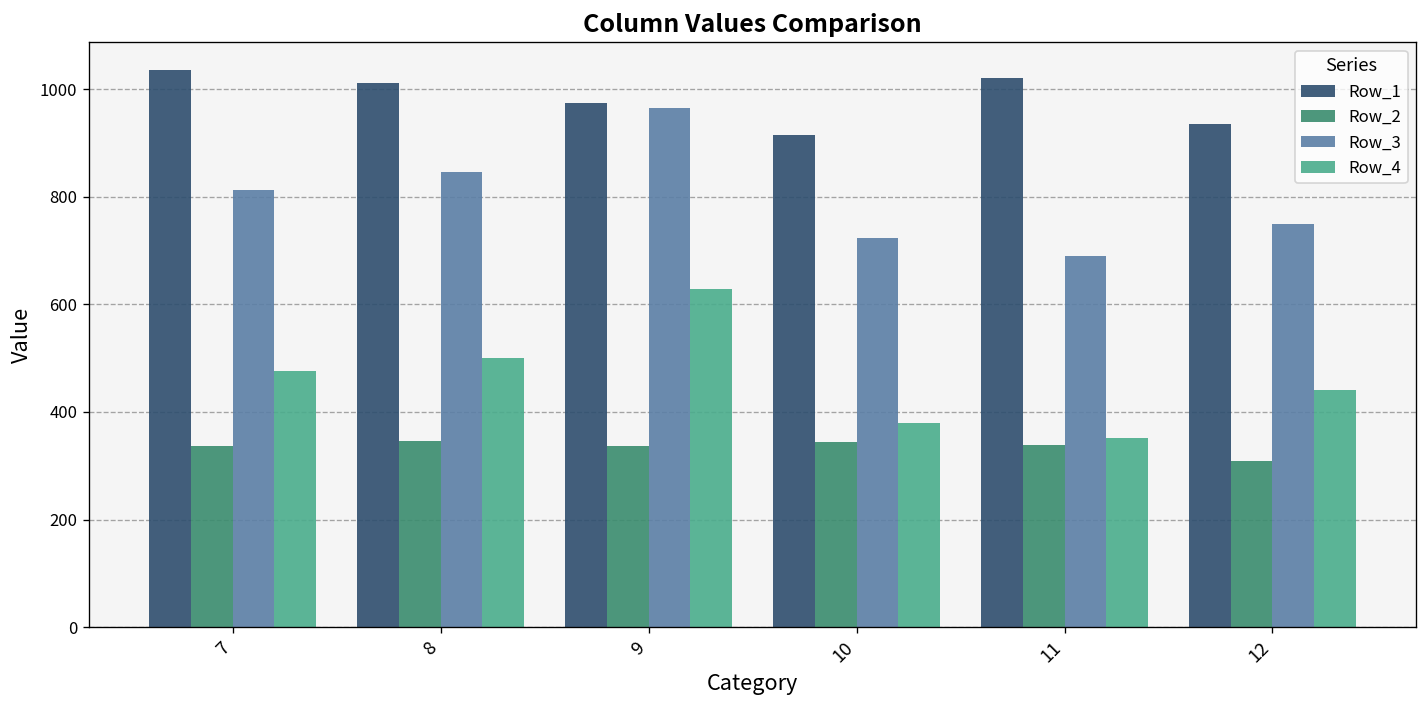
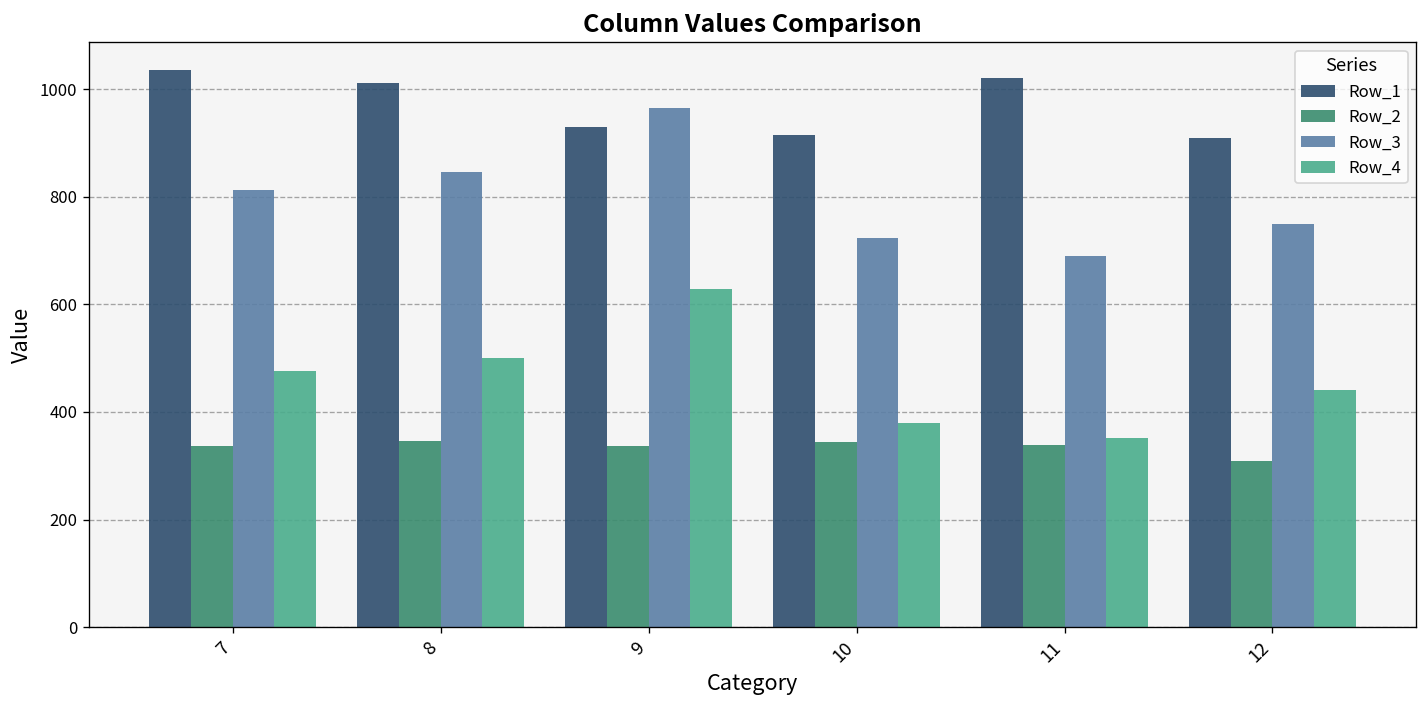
Row_1, 9: 970 -> 930
Row_1, 12: 940 -> 910
